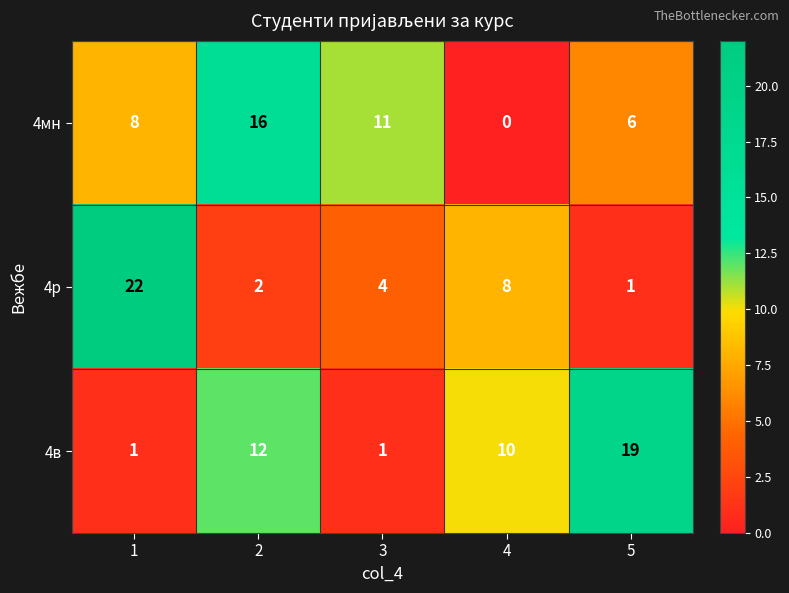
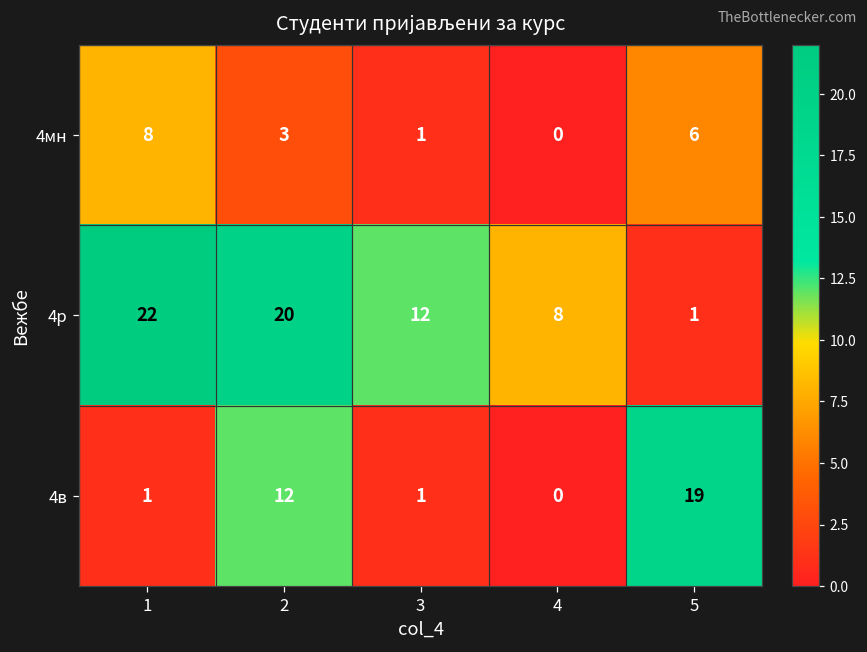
4мн, 2: 16 -> 3
4мн, 3: 11 -> 1
4р, 2: 2 -> 20
4р, 3: 4 -> 12
4в, 4: 10 -> 0
